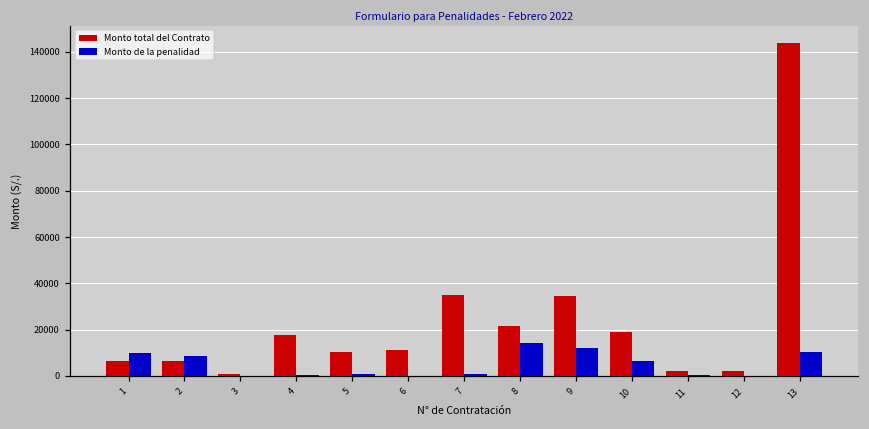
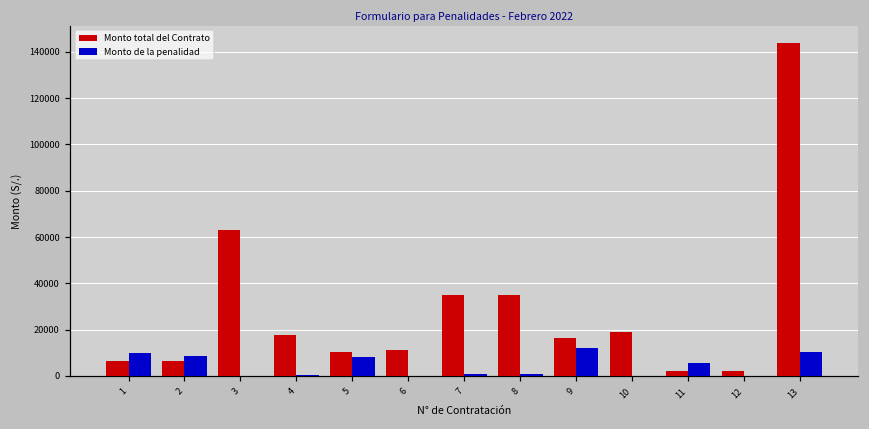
Monto total del Contrato, 3: 1000 -> 63000
Monto de la penalidad, 5: 1000 -> 8000
Monto total del Contrato, 8: 21000 -> 35000
Monto de la penalidad, 8: 14000 -> 1000
Monto total del Contrato, 9: 35000 -> 17000
Monto de la penalidad, 10: 7000 -> 0
Monto de la penalidad, 11: 1000 -> 6000
